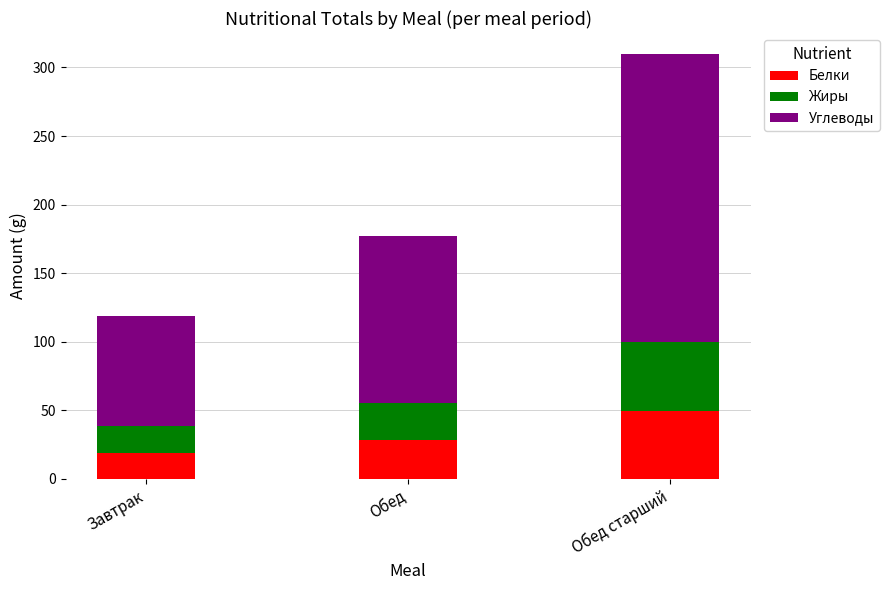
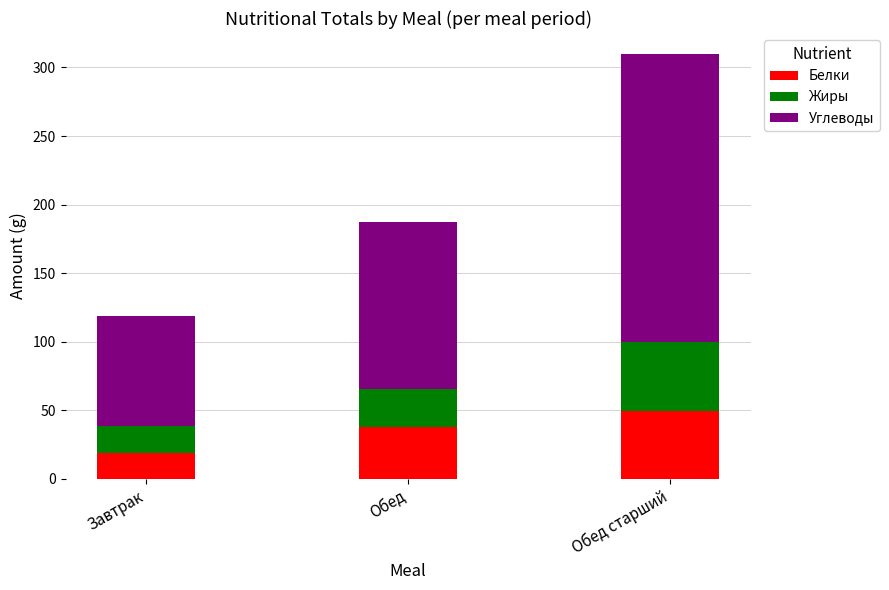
Белки, Обед: 28 -> 38
